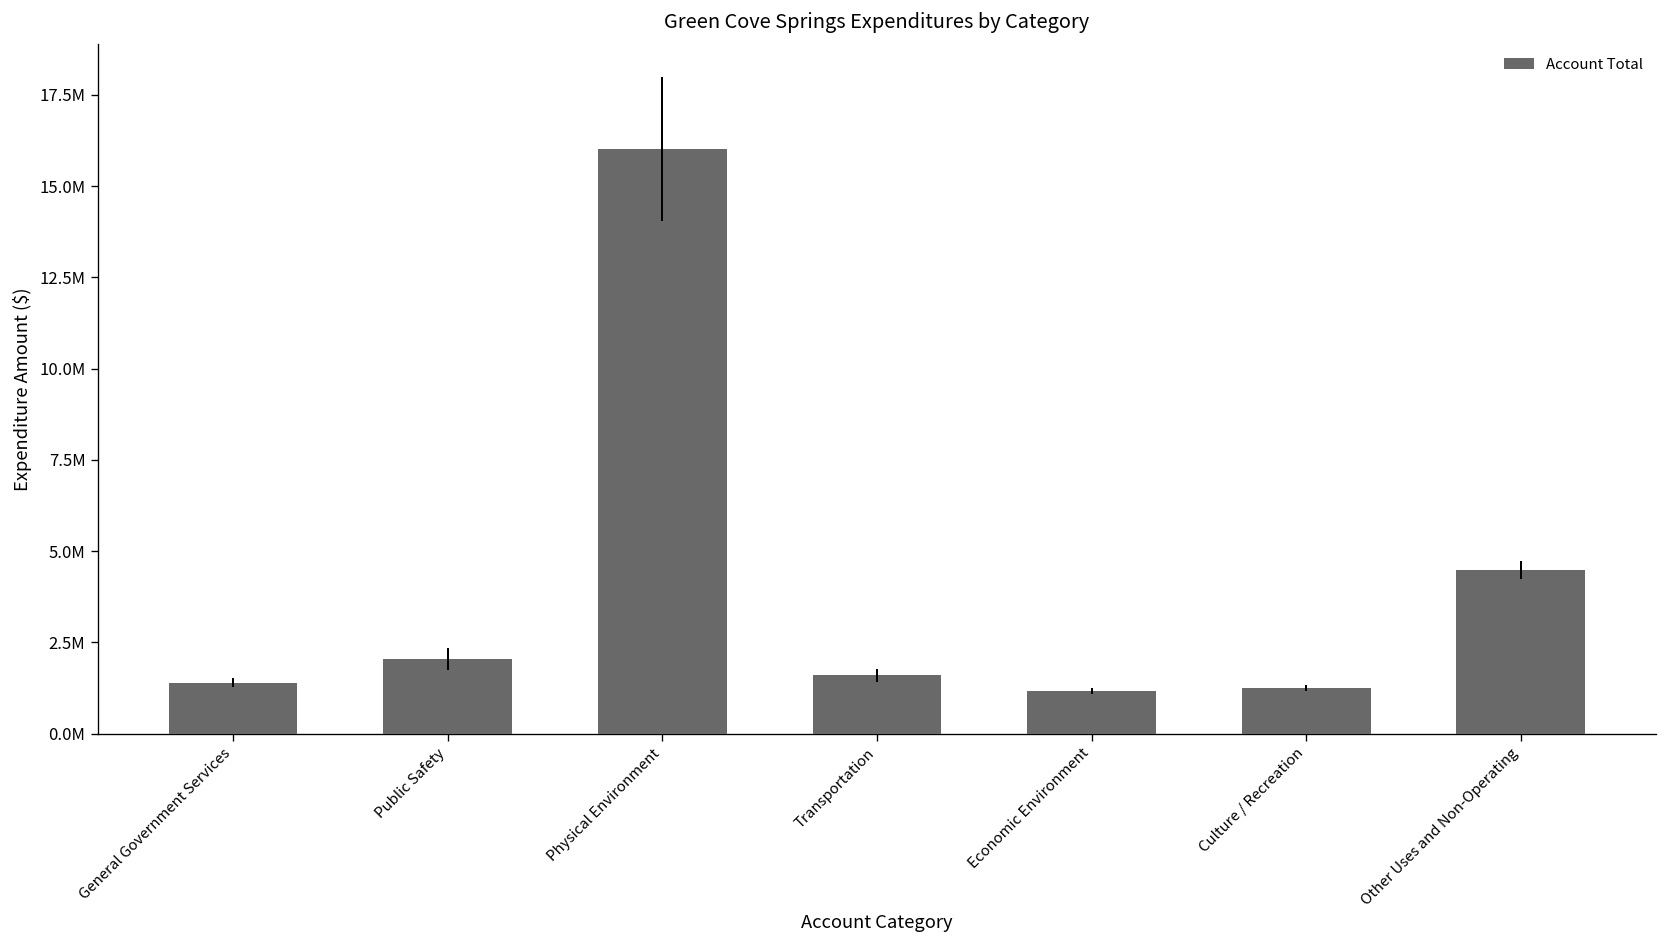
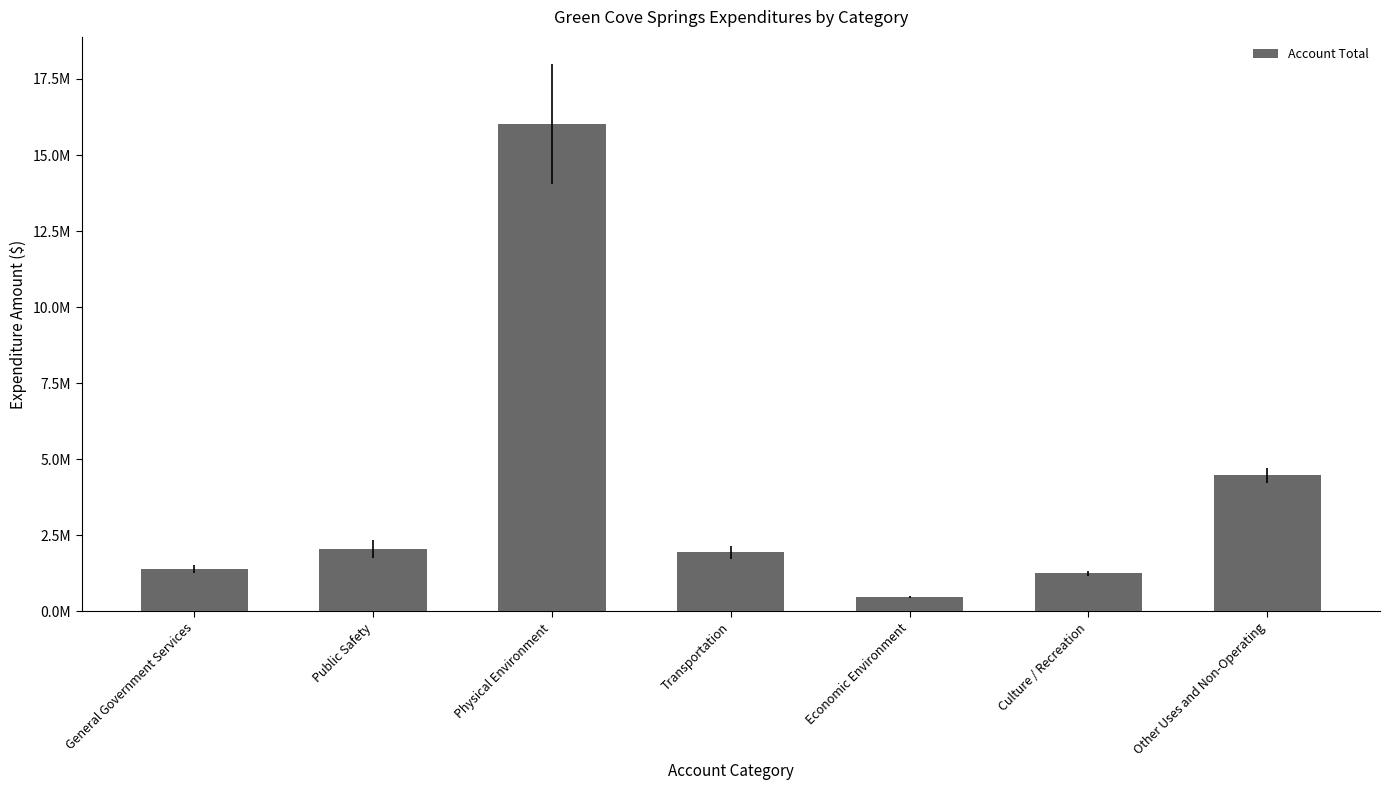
Transportation: 1600000 -> 1900000
Economic Environment: 1200000 -> 500000
